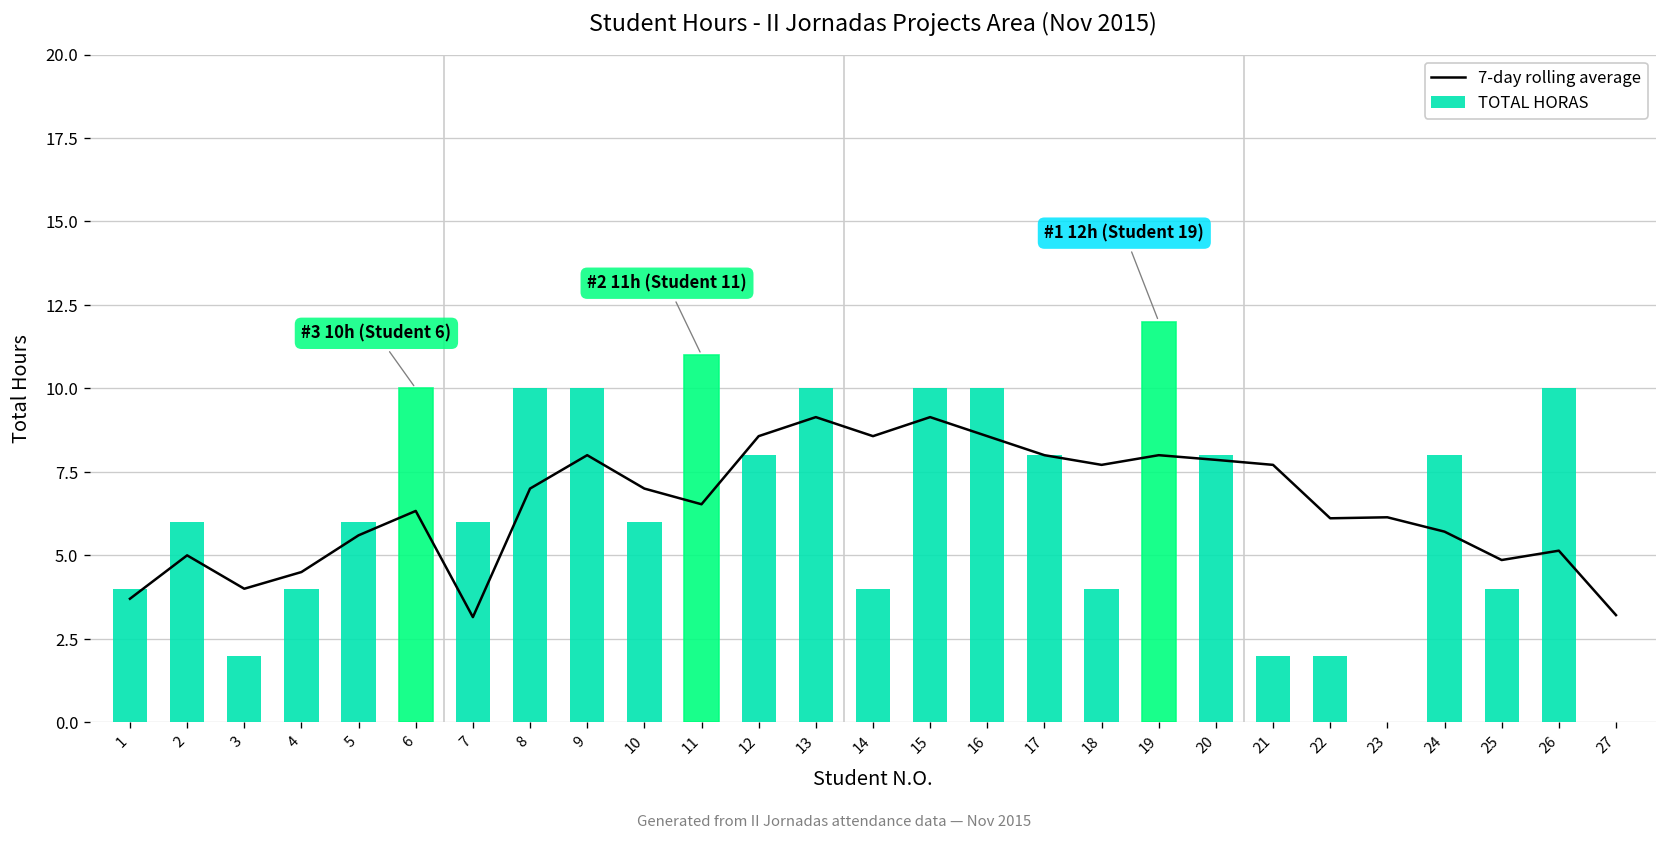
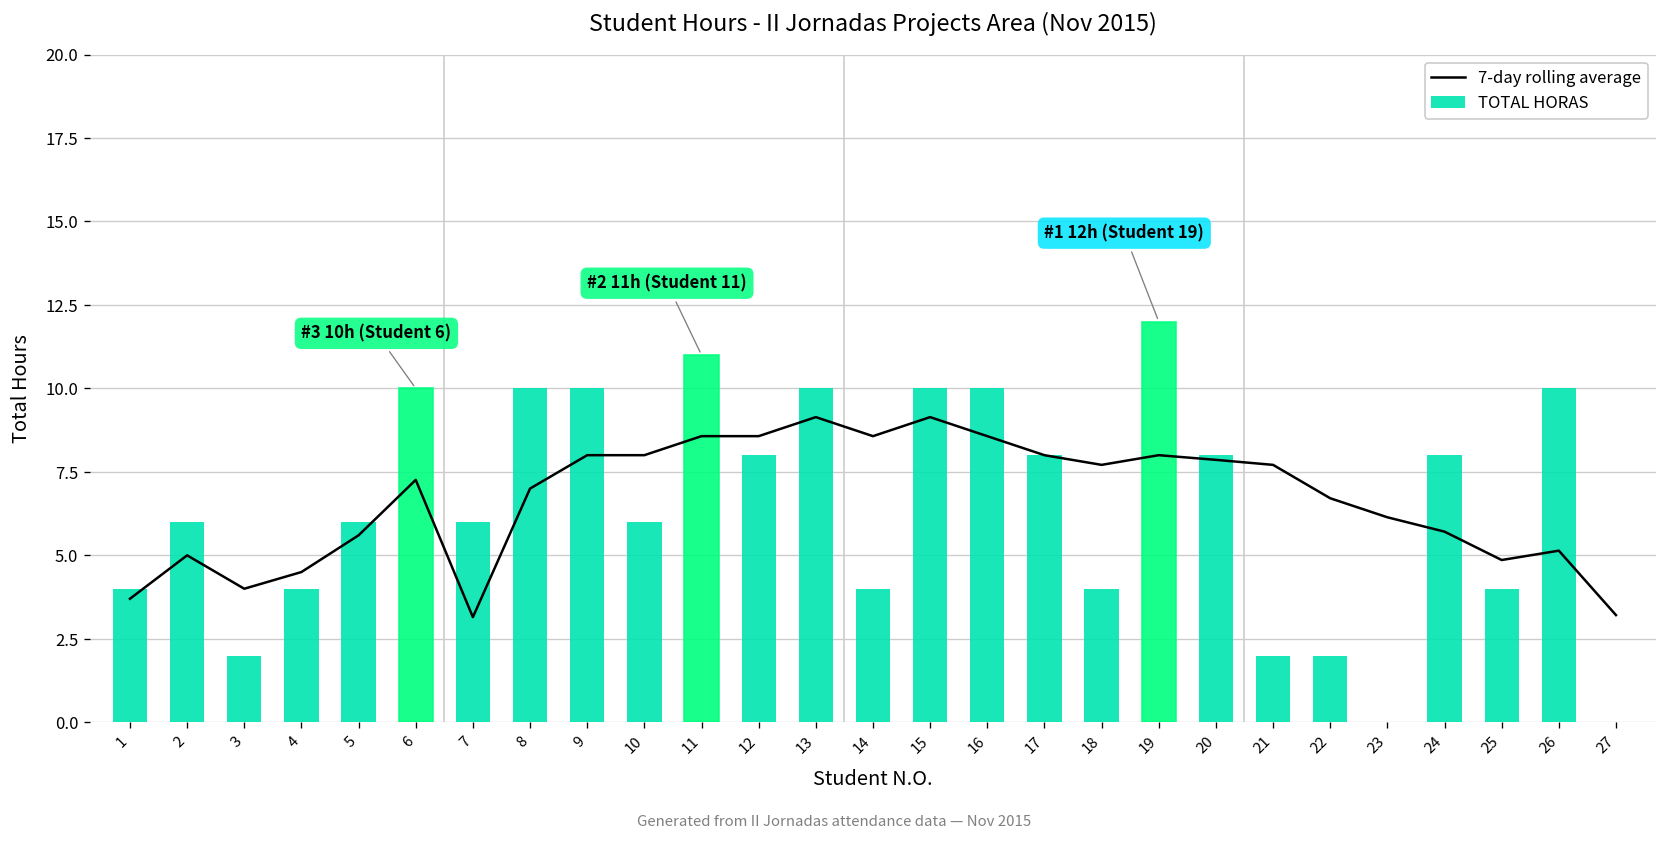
7-day rolling average, 6: 6.3 -> 7.3
7-day rolling average, 10: 7 -> 8
7-day rolling average, 11: 6.5 -> 8.6
7-day rolling average, 22: 6.1 -> 6.7
